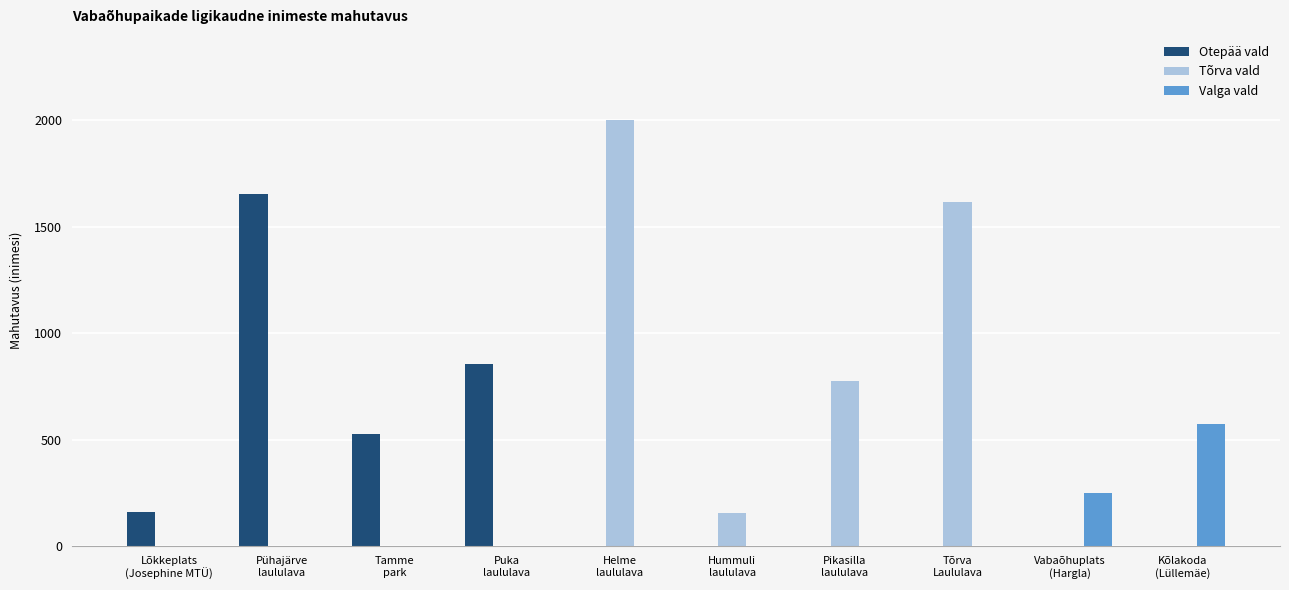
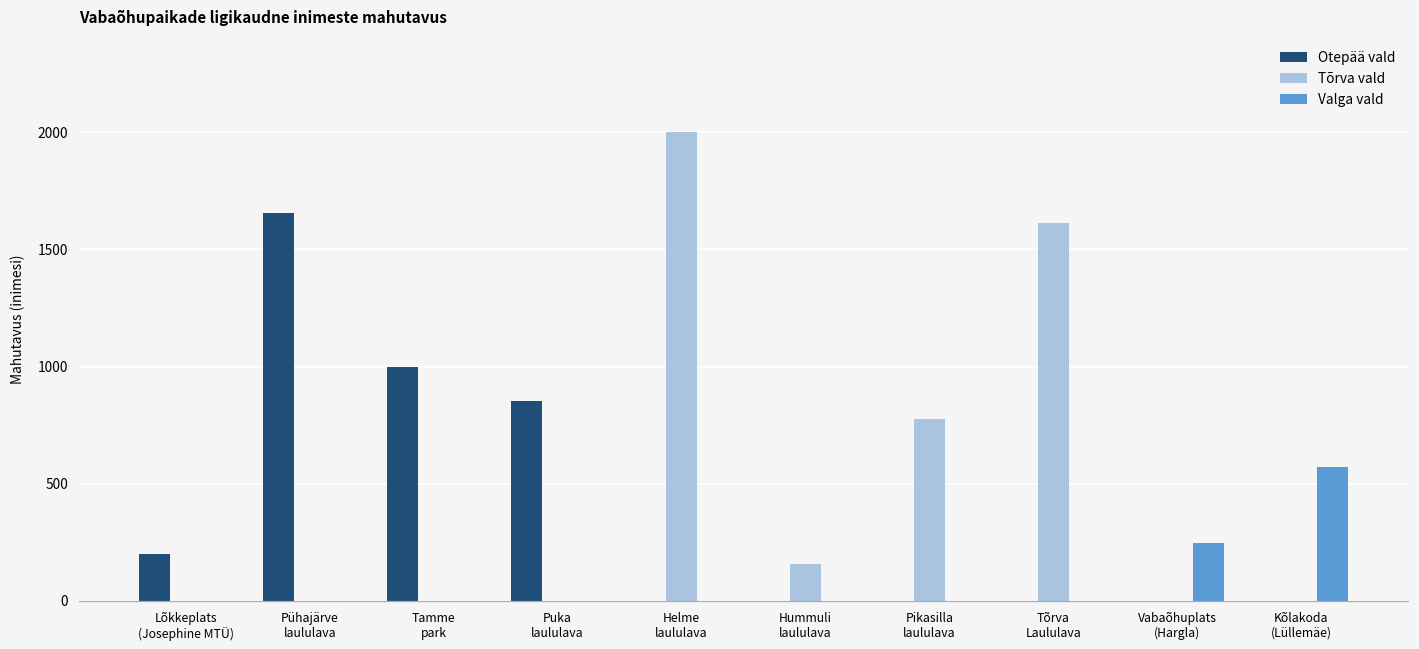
Otepää vald, Lõkkeplats (Josephine MTÜ): 160 -> 200
Otepää vald, Tamme park: 530 -> 1000
